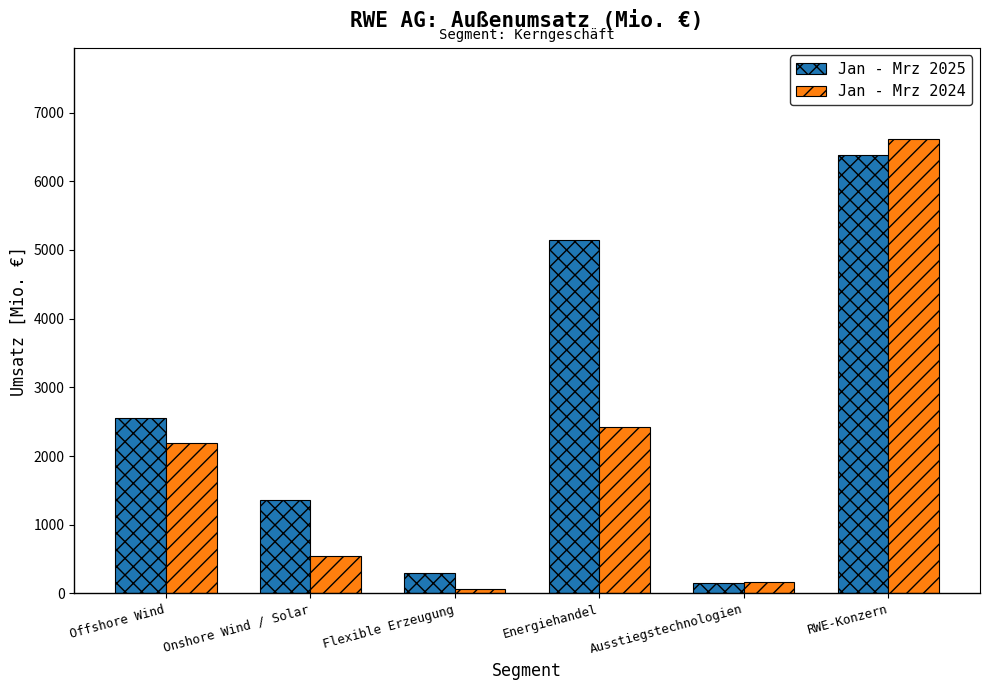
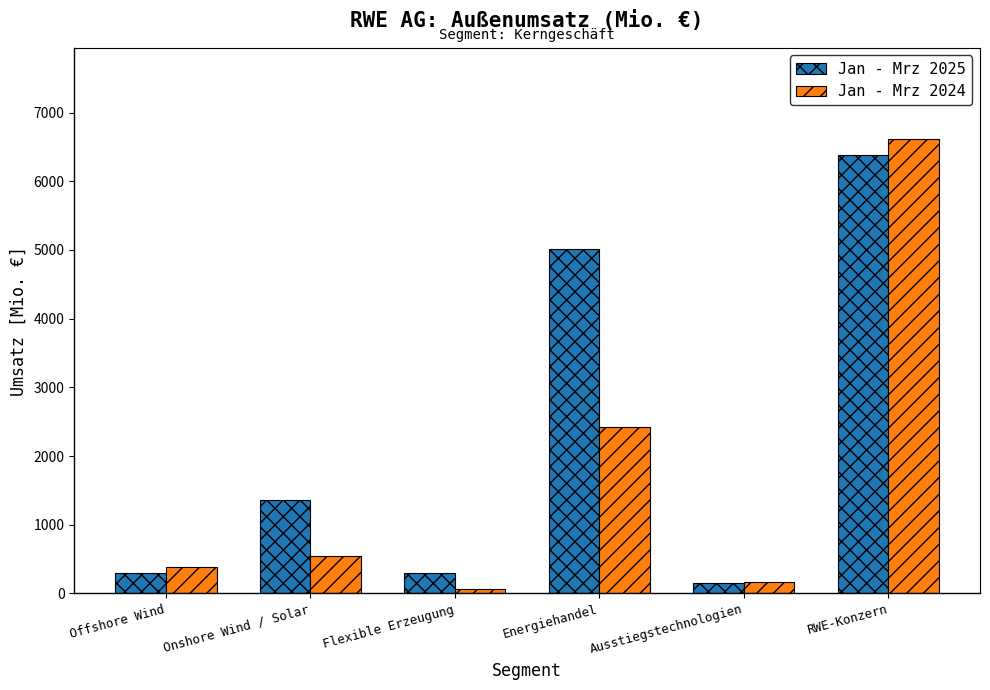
Jan - Mrz 2025, Offshore Wind: 2600 -> 300
Jan - Mrz 2024, Offshore Wind: 2200 -> 400
Jan - Mrz 2025, Energiehandel: 5200 -> 5000
